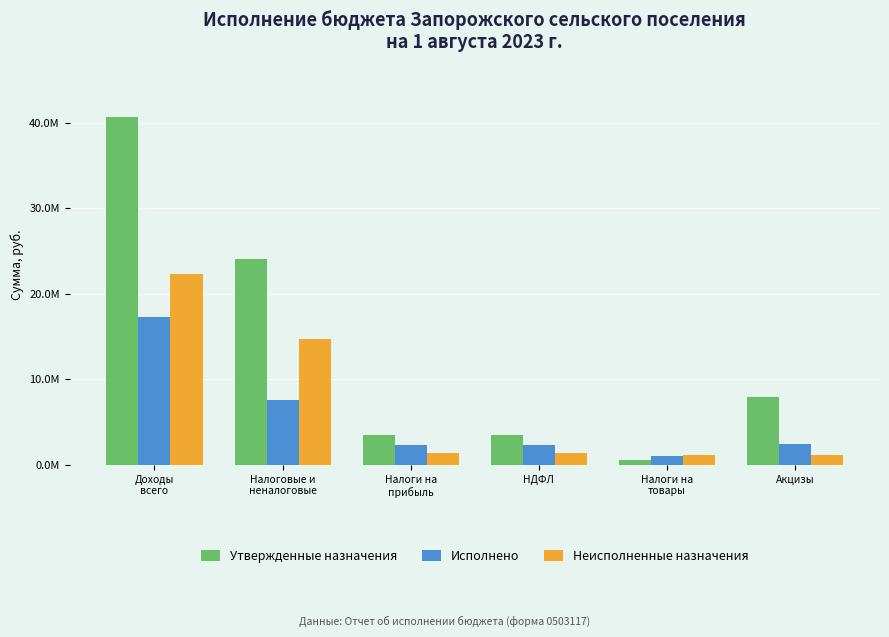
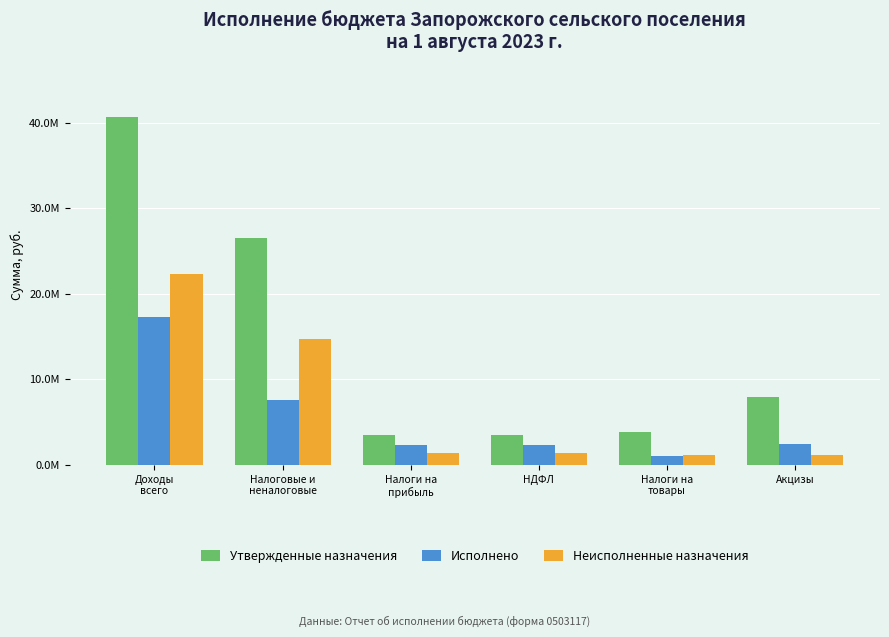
Утвержденные назначения, Налоговые и неналоговые: 24000000 -> 26000000
Утвержденные назначения, Налоги на товары: 1000000 -> 4000000
